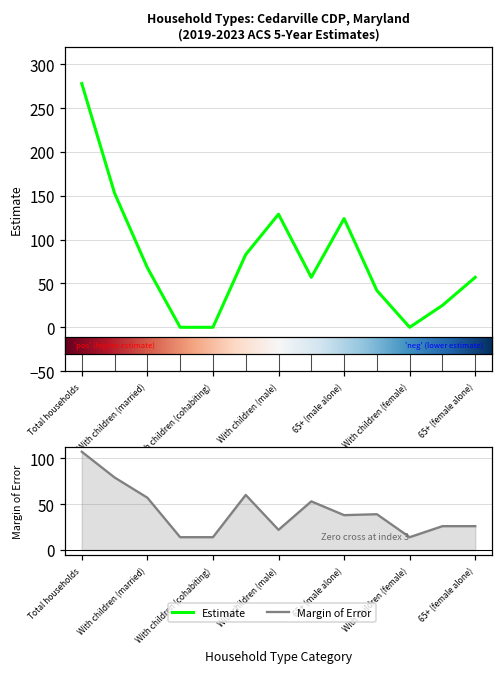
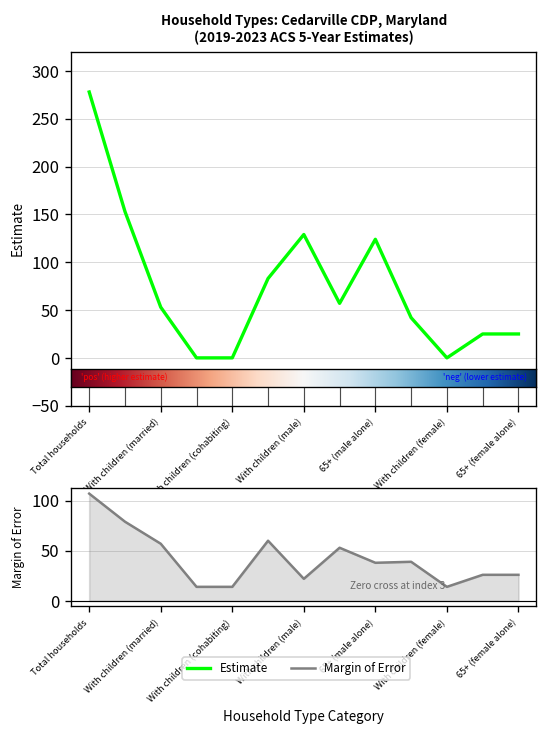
Household Types: Cedarville CDP, Maryland (2019-2023 ACS 5-Year Estimates), With children (married): 70 -> 50
Household Types: Cedarville CDP, Maryland (2019-2023 ACS 5-Year Estimates), 65+ (female alone): 60 -> 30
